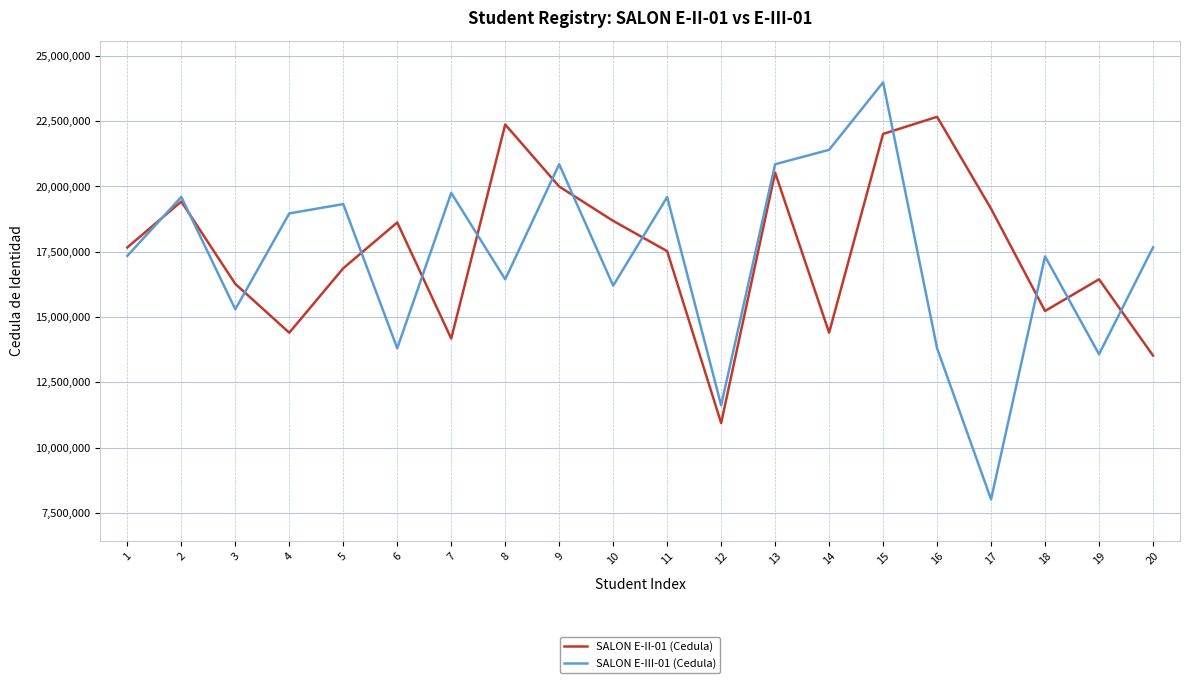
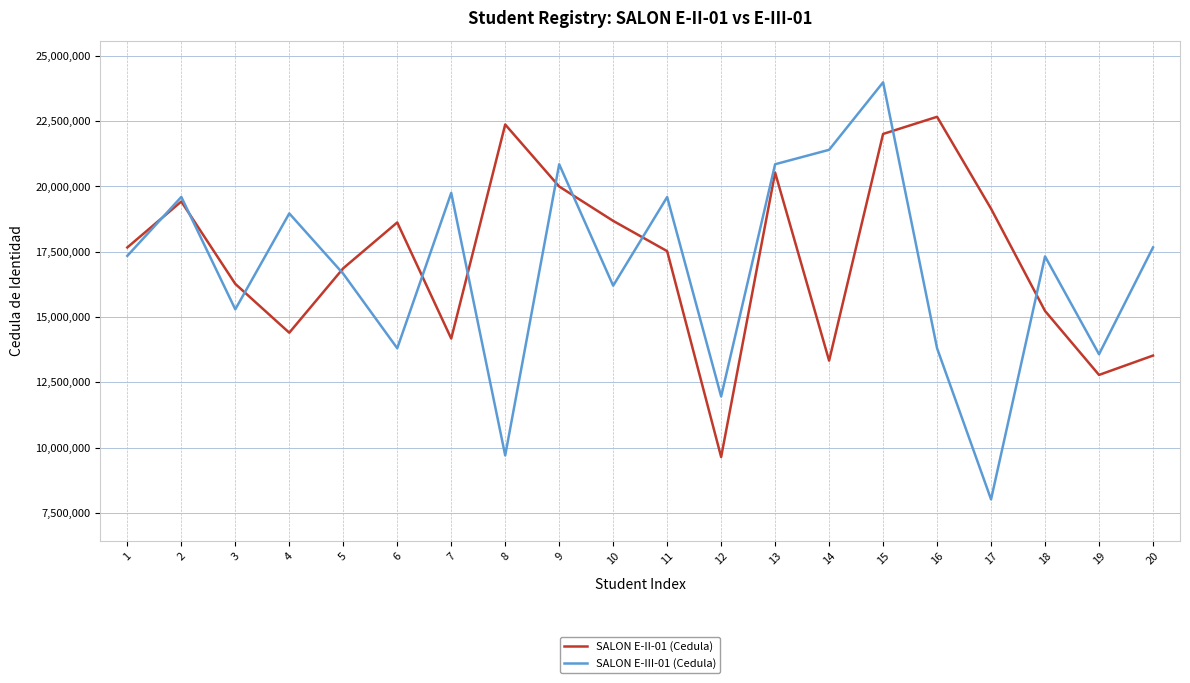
SALON E-III-01 (Cedula), 5: 19,300,000 -> 16,700,000
SALON E-III-01 (Cedula), 8: 16,400,000 -> 9,700,000
SALON E-II-01 (Cedula), 12: 10,900,000 -> 9,600,000
SALON E-III-01 (Cedula), 12: 11,600,000 -> 12,000,000
SALON E-II-01 (Cedula), 14: 14,400,000 -> 13,300,000
SALON E-II-01 (Cedula), 19: 16,400,000 -> 12,800,000
